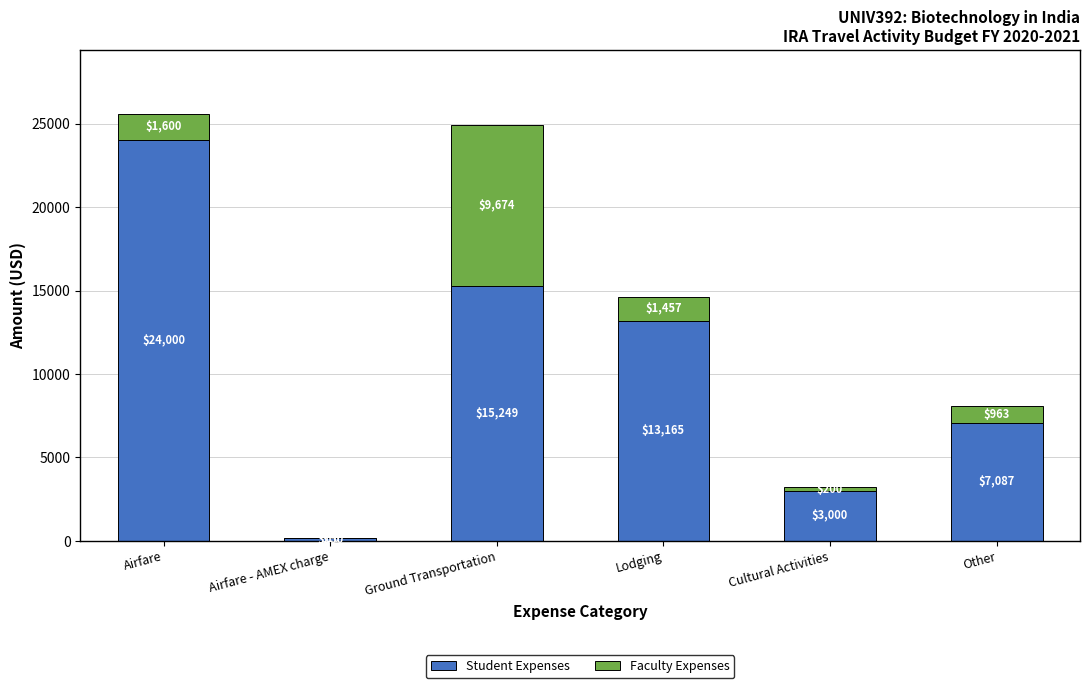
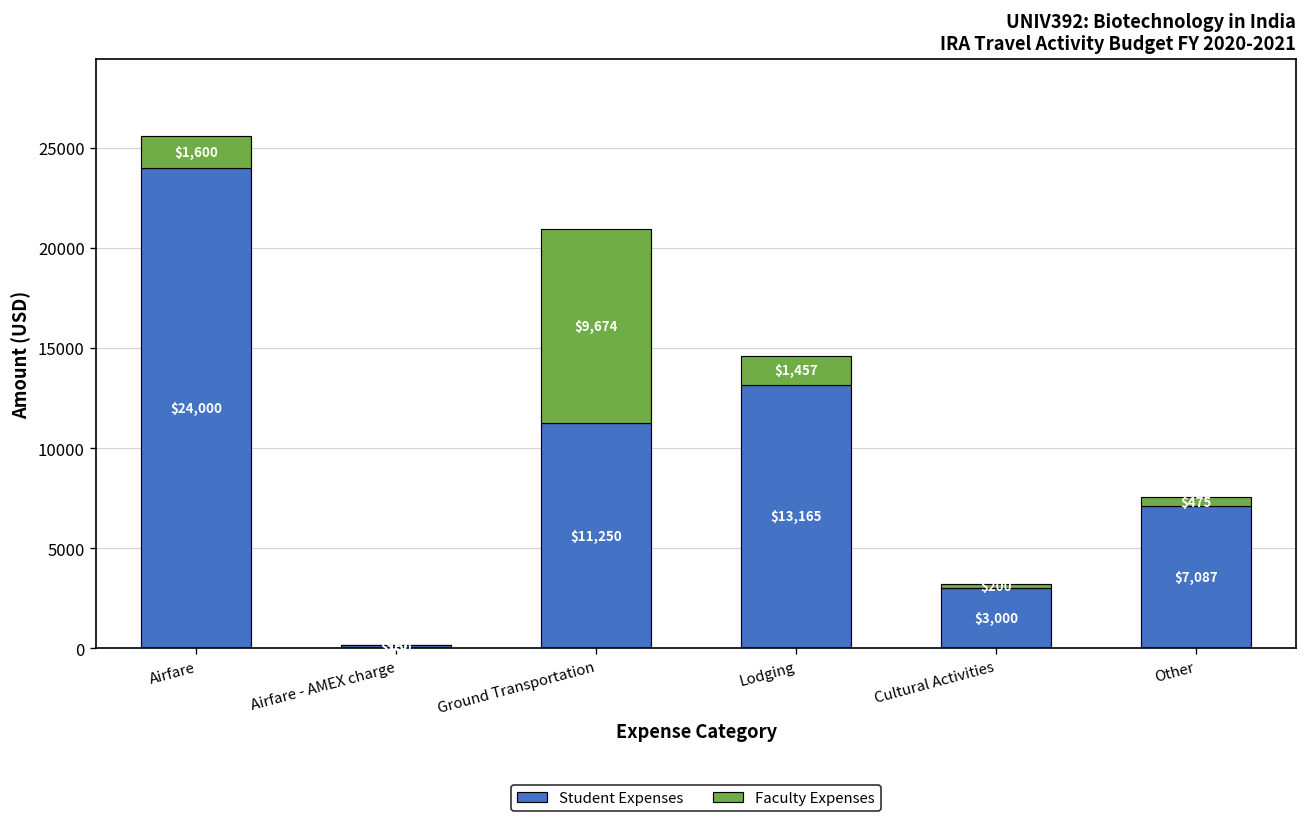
Student Expenses, Ground Transportation: $15,249 -> $11,250
Faculty Expenses, Other: $963 -> $475
